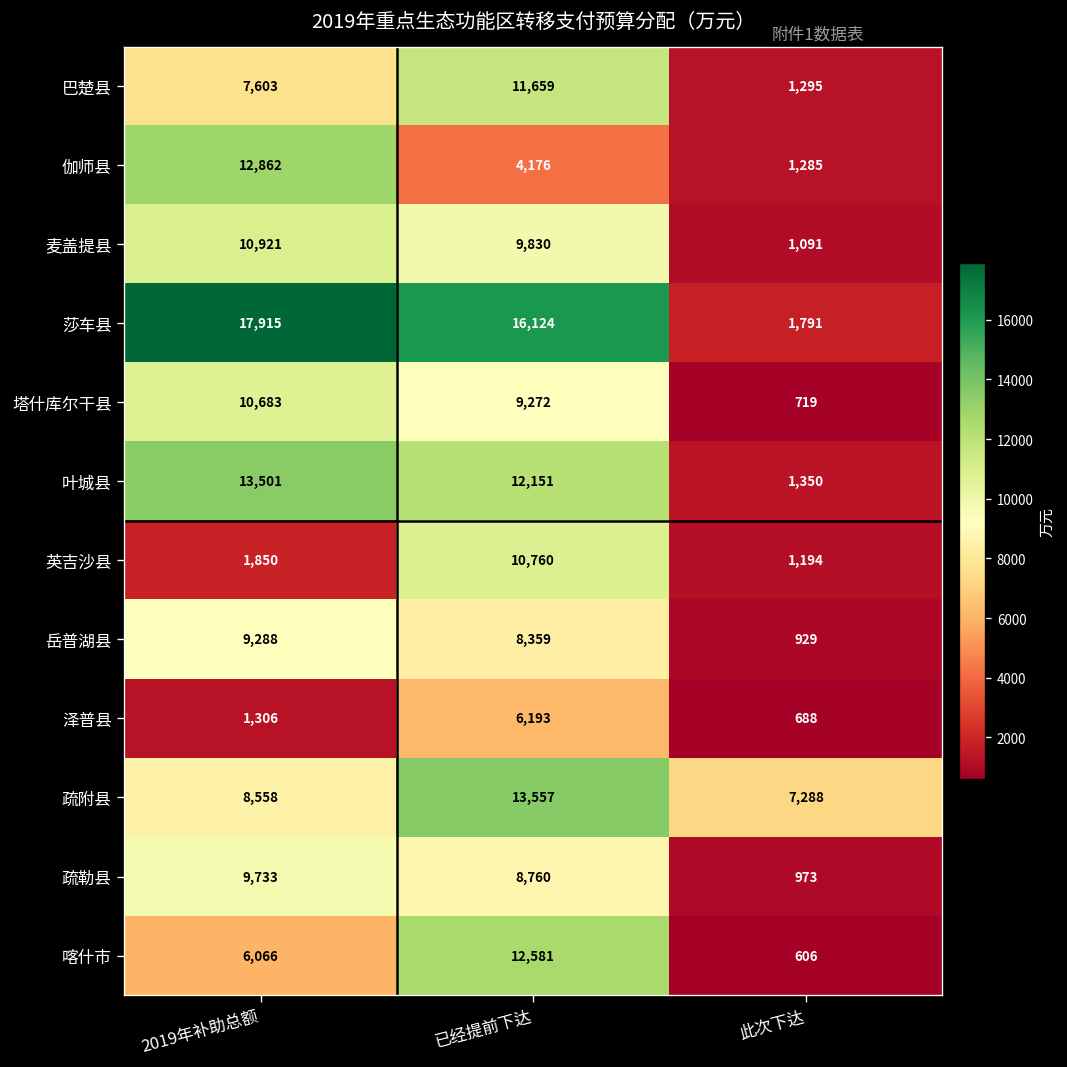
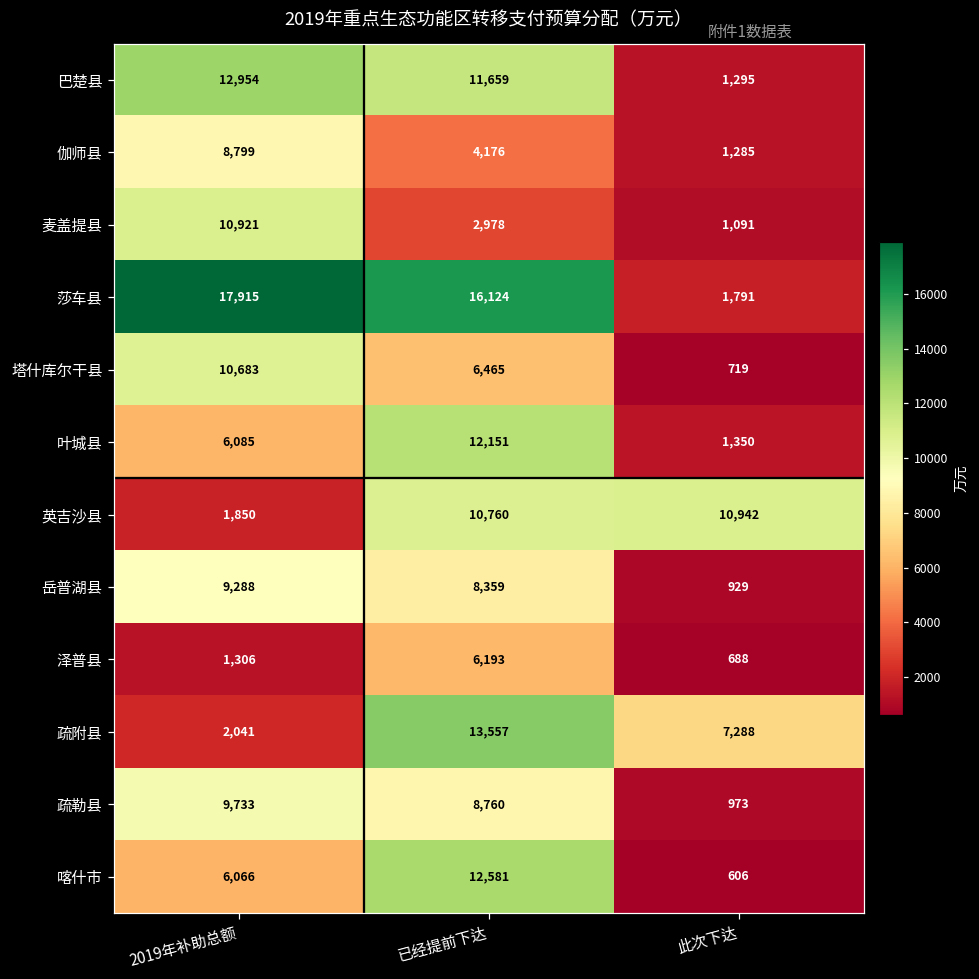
巴楚县, 2019年补助总额: 7,603 -> 12,954
伽师县, 2019年补助总额: 12,862 -> 8,799
麦盖提县, 已经提前下达: 9,830 -> 2,978
塔什库尔干县, 已经提前下达: 9,272 -> 6,465
叶城县, 2019年补助总额: 13,501 -> 6,085
英吉沙县, 此次下达: 1,194 -> 10,942
疏附县, 2019年补助总额: 8,558 -> 2,041
